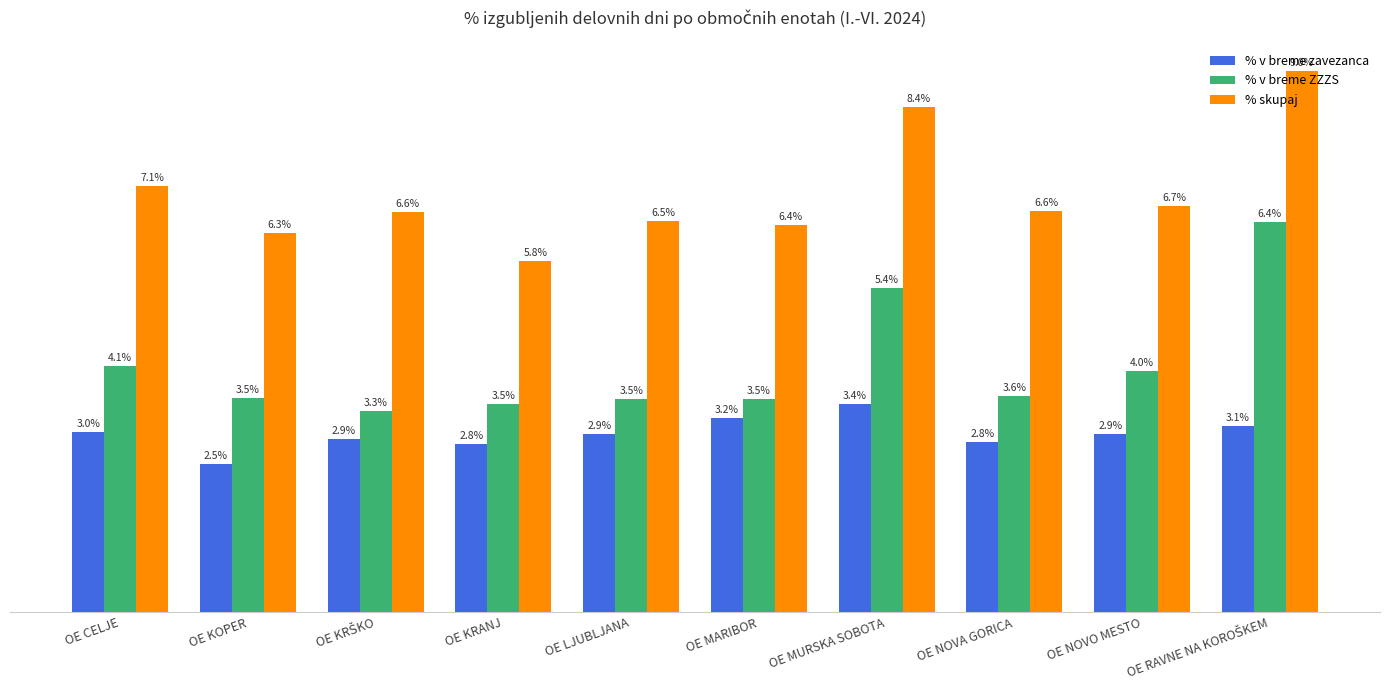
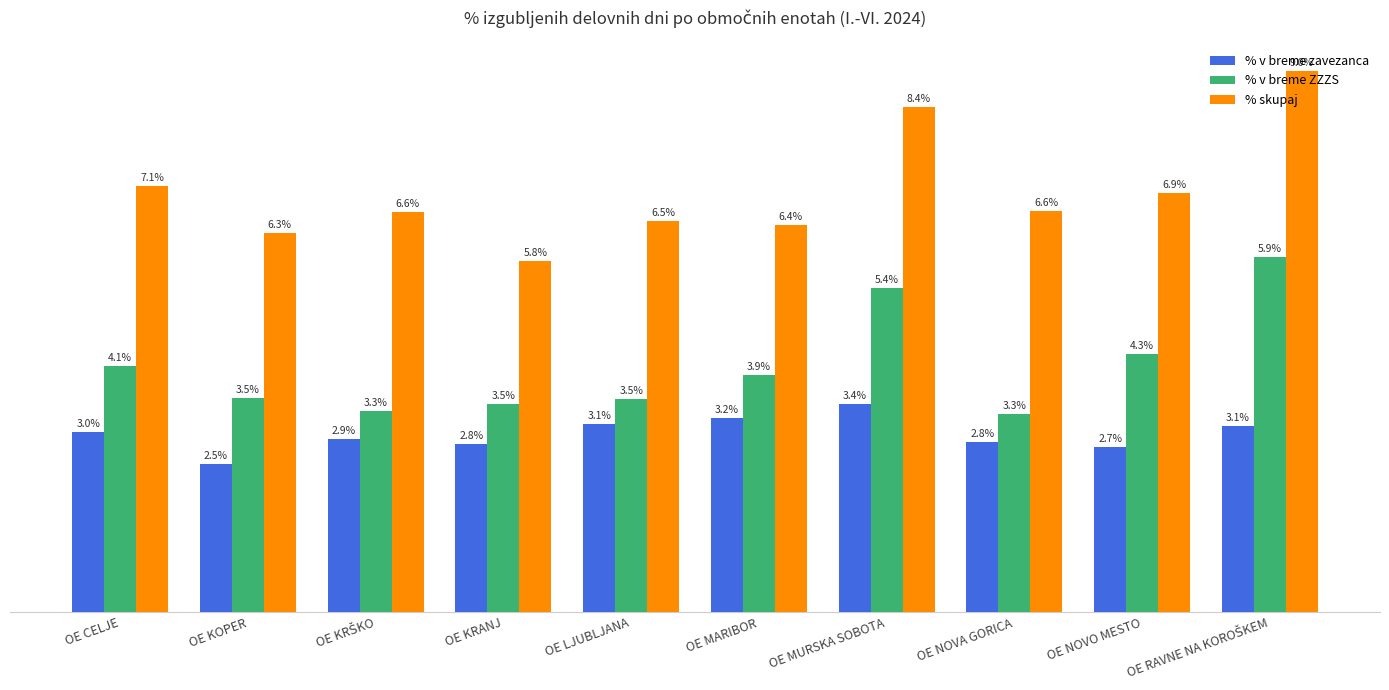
% v breme zavezanca, OE LJUBLJANA: 2.9% -> 3.1%
% v breme ZZZS, OE MARIBOR: 3.5% -> 3.9%
% v breme ZZZS, OE NOVA GORICA: 3.6% -> 3.3%
% v breme zavezanca, OE NOVO MESTO: 2.9% -> 2.7%
% v breme ZZZS, OE NOVO MESTO: 4.0% -> 4.3%
% skupaj, OE NOVO MESTO: 6.7% -> 6.9%
% v breme ZZZS, OE RAVNE NA KOROŠKEM: 6.4% -> 5.9%
